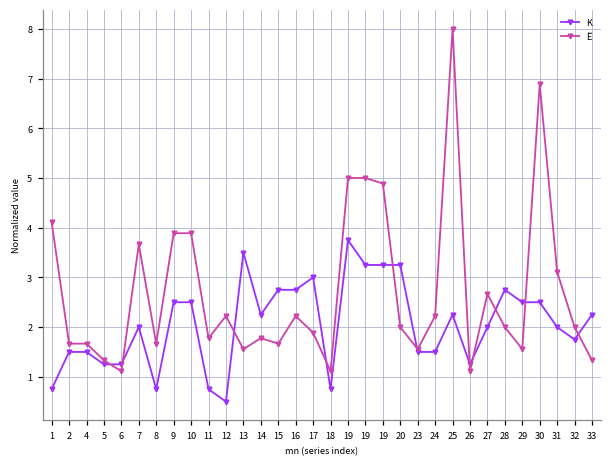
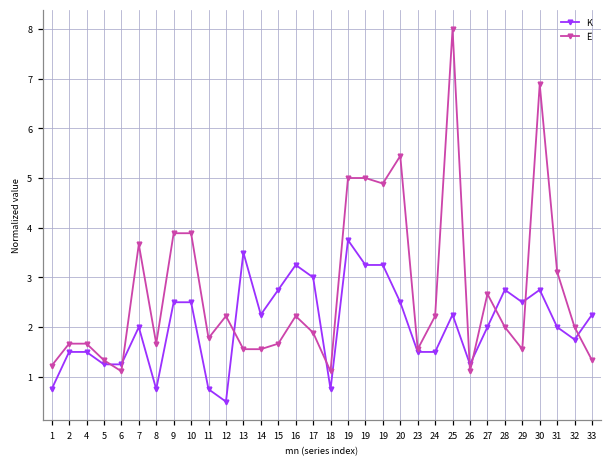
Ë, 1: 4.1 -> 1.2
Ë, 14: 1.8 -> 1.6
K, 16: 2.8 -> 3.3
K, 20: 3.3 -> 2.5
Ë, 20: 2.0 -> 5.4
K, 30: 2.5 -> 2.8
